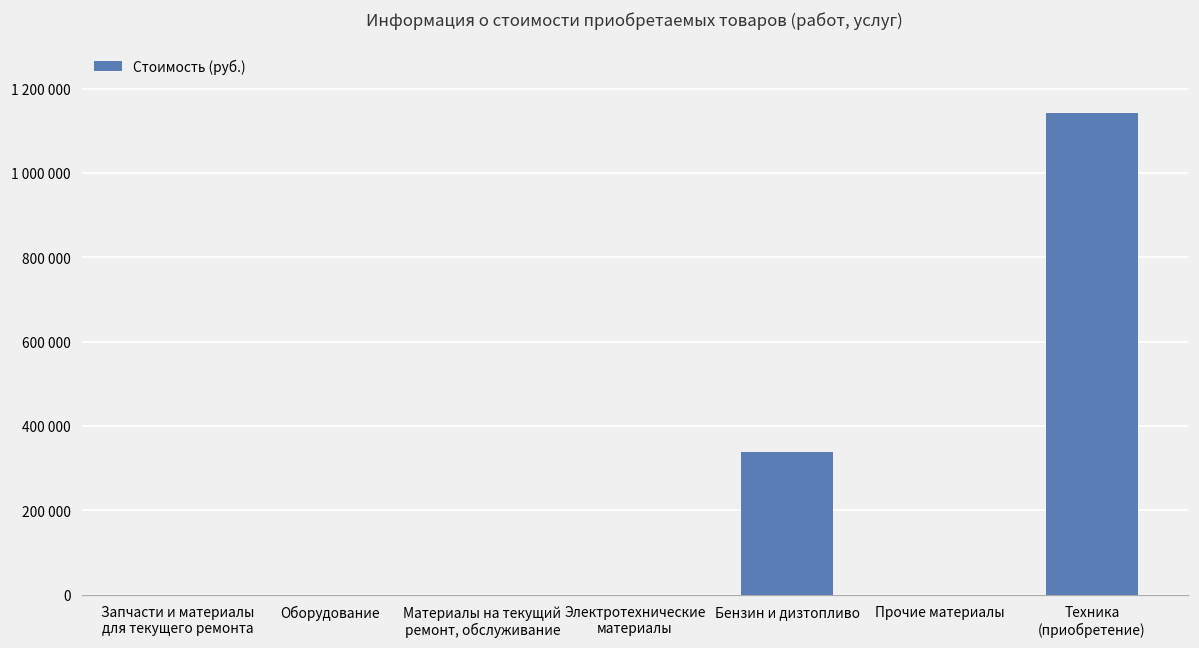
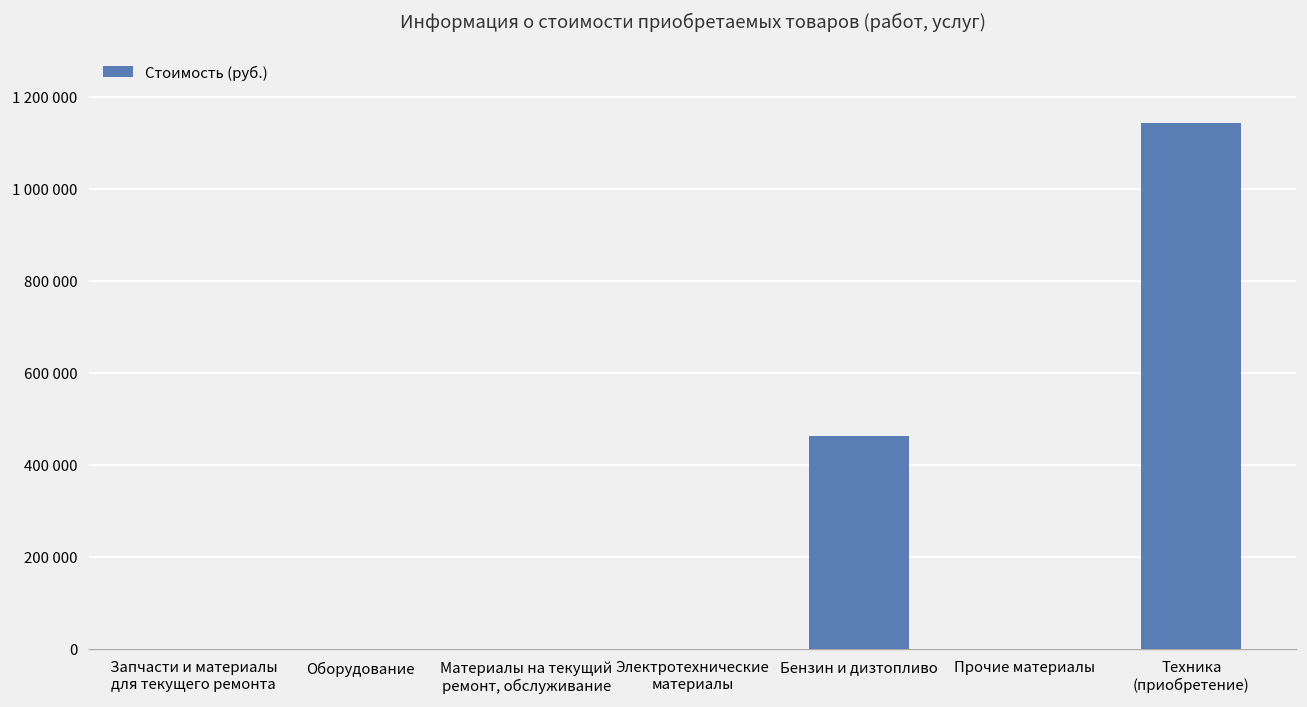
Бензин и дизтопливо: 340000 -> 460000
